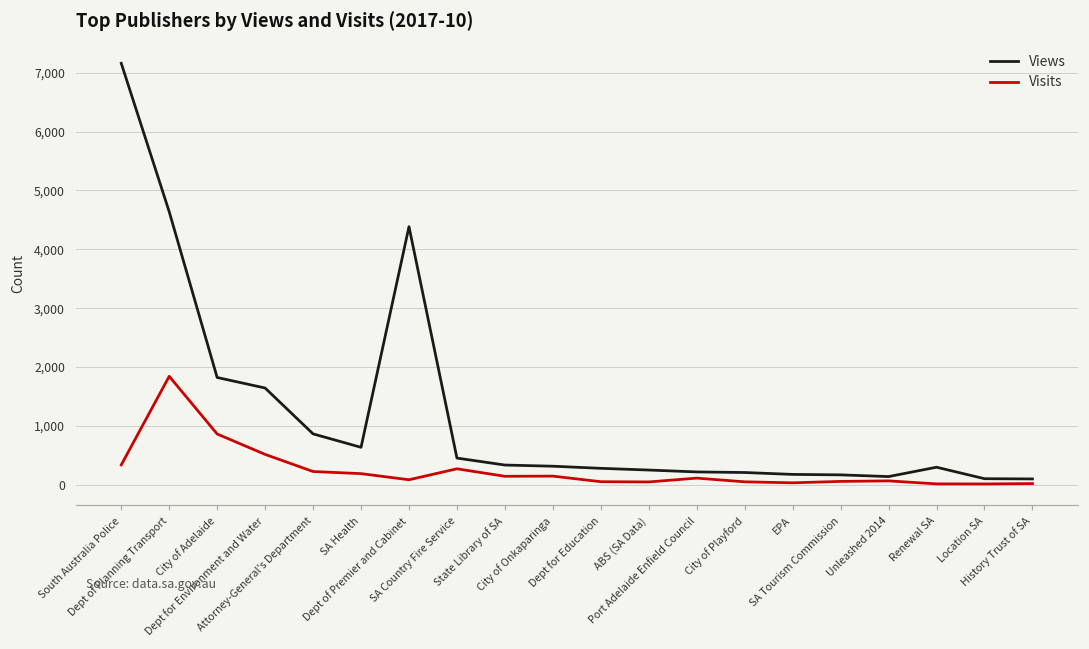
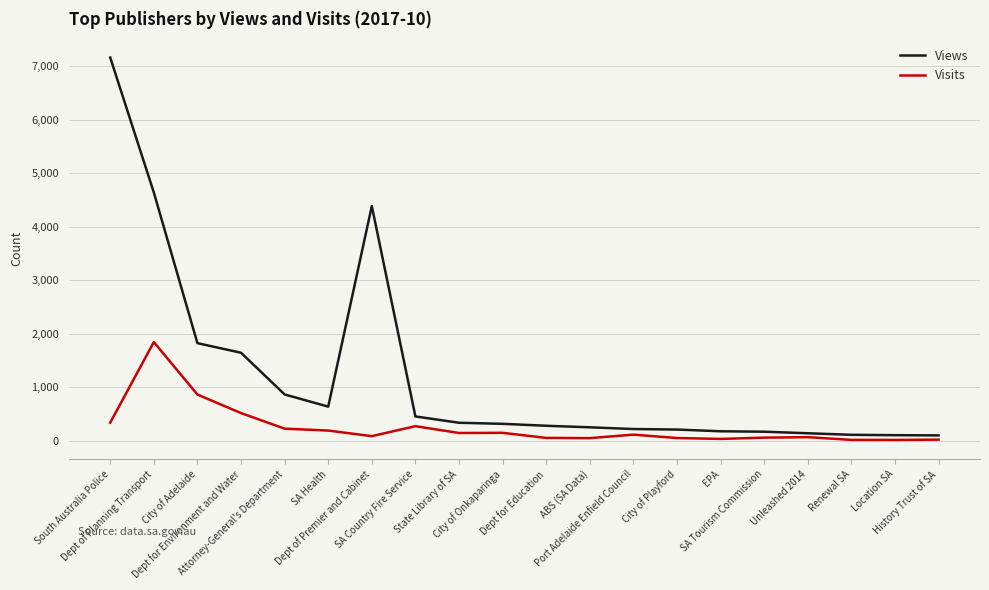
Views, Renewal SA: 300 -> 100
